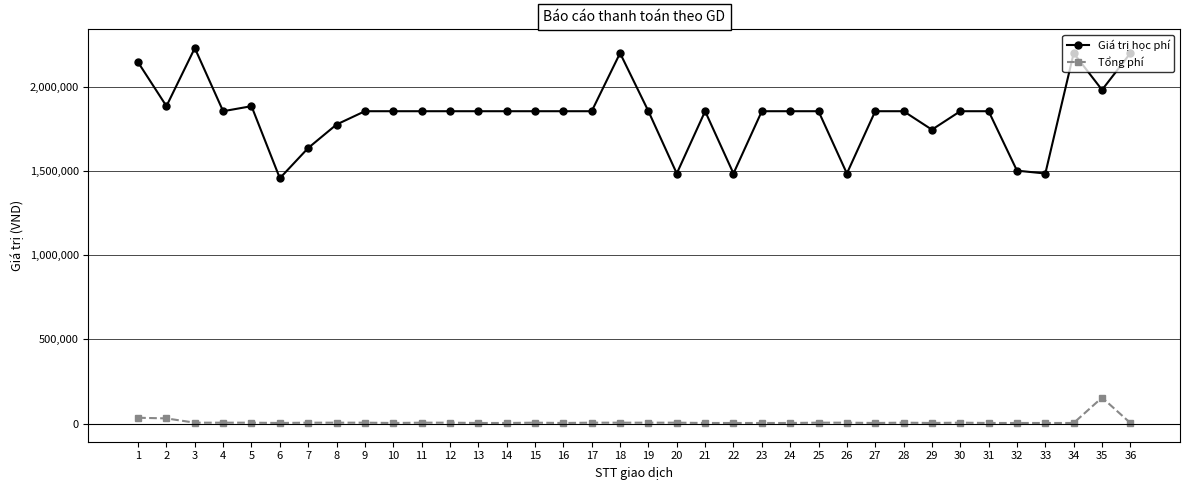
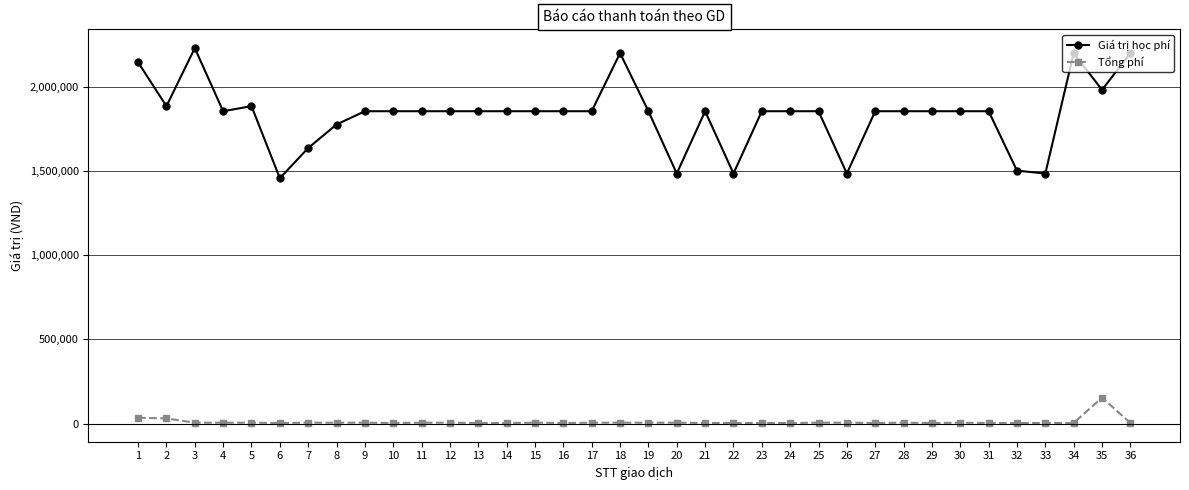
Giá trị học phí, 29: 1,750,000 -> 1,860,000
